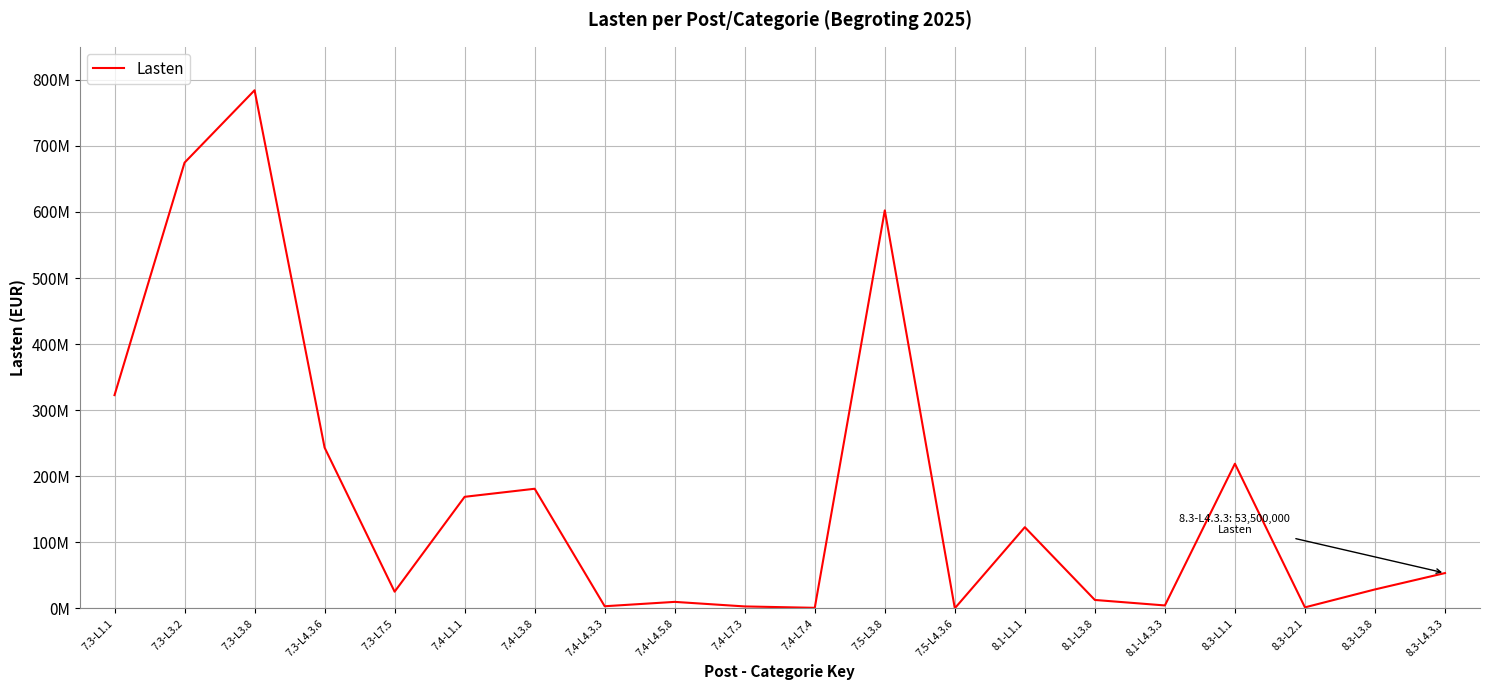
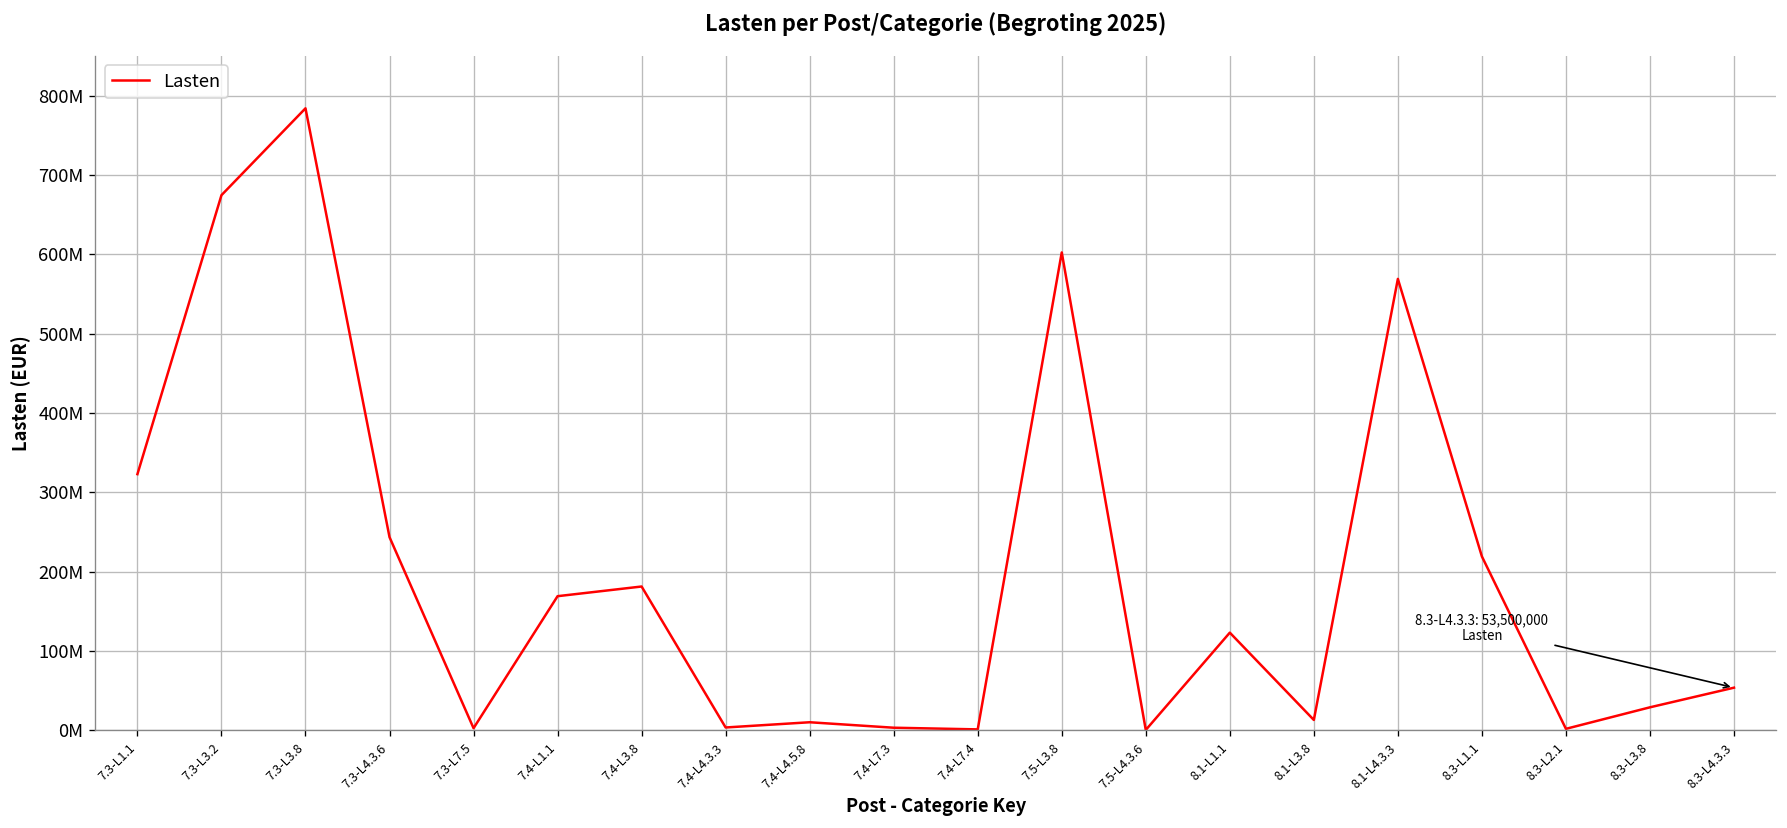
7.3-L7.5: 30000000 -> 0
8.1-L4.3.3: 0 -> 570000000
